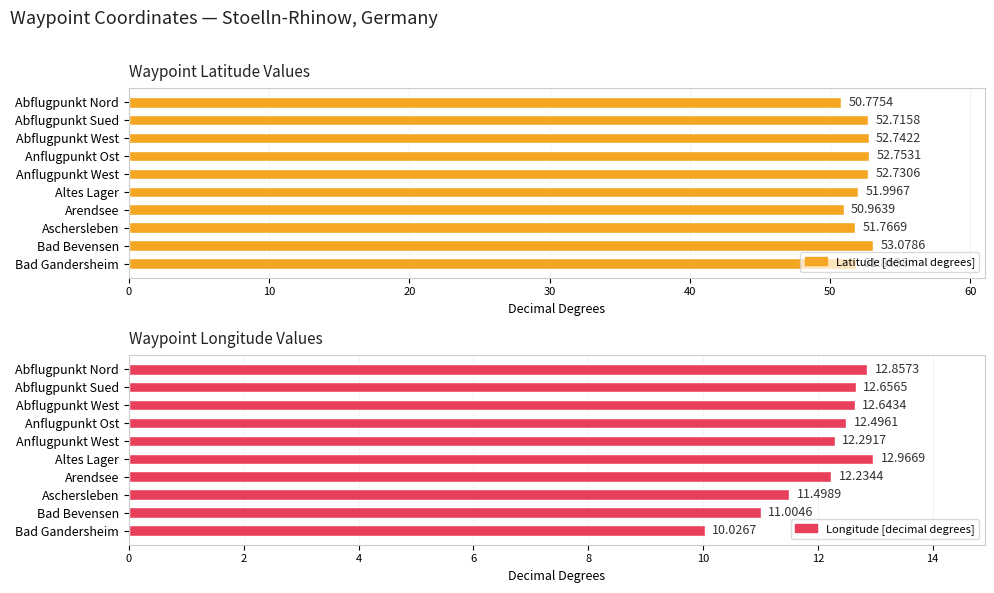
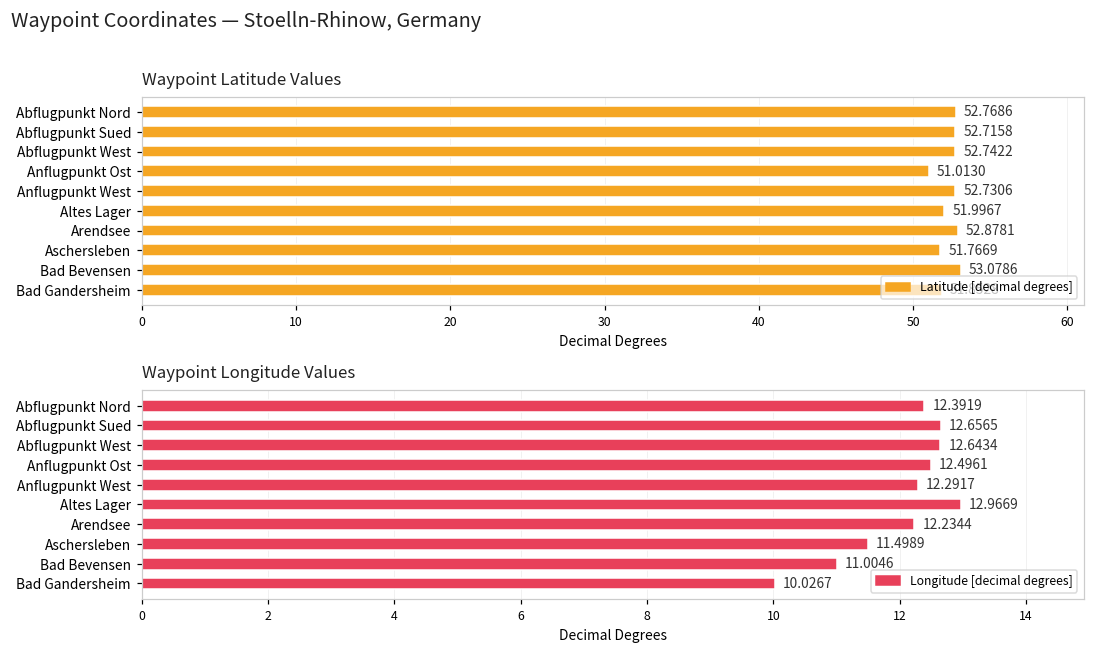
Waypoint Latitude Values, Abflugpunkt Nord: 50.7754 -> 52.7686
Waypoint Latitude Values, Anflugpunkt Ost: 52.7531 -> 51.0130
Waypoint Latitude Values, Arendsee: 50.9639 -> 52.8781
Waypoint Longitude Values, Abflugpunkt Nord: 12.8573 -> 12.3919
